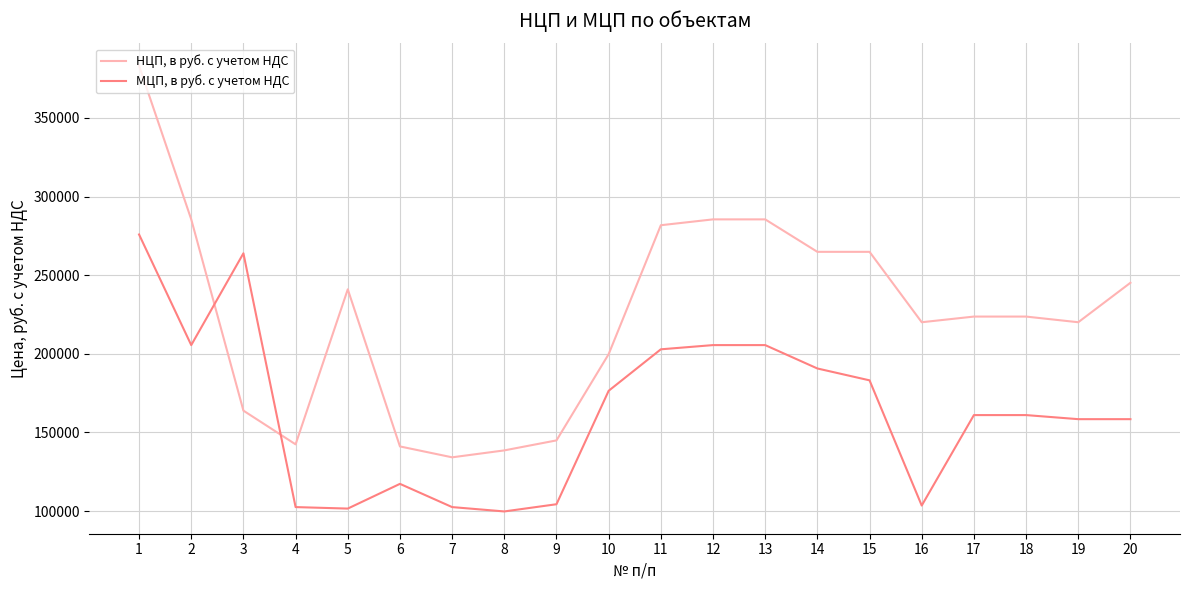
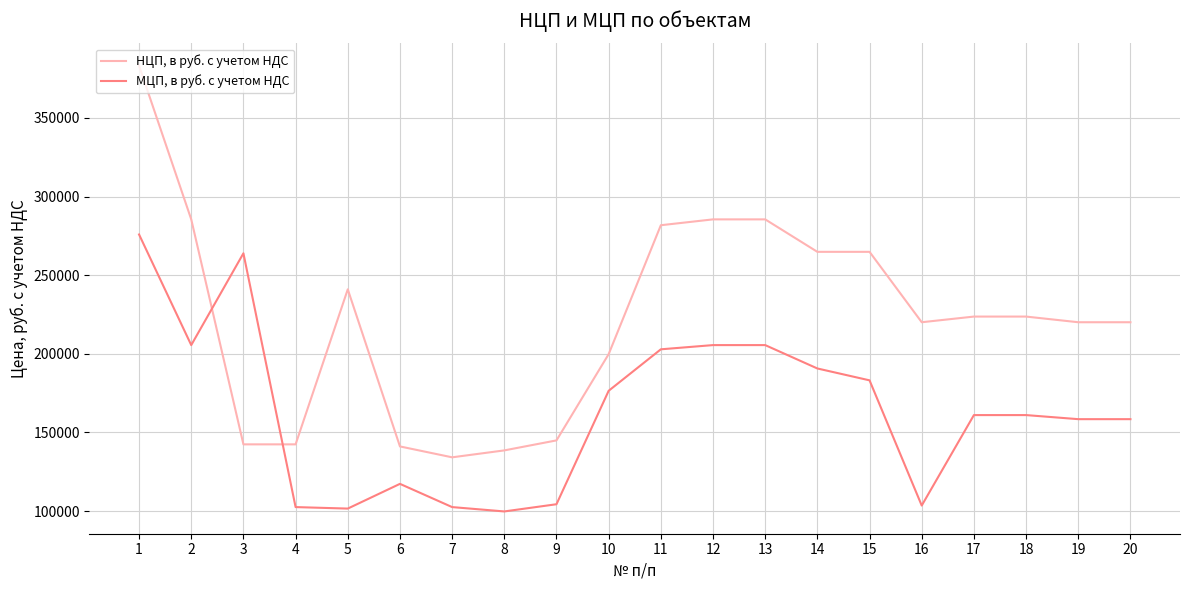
НЦП, в руб. с учетом НДС, 3: 164000 -> 142000
НЦП, в руб. с учетом НДС, 20: 245000 -> 220000
